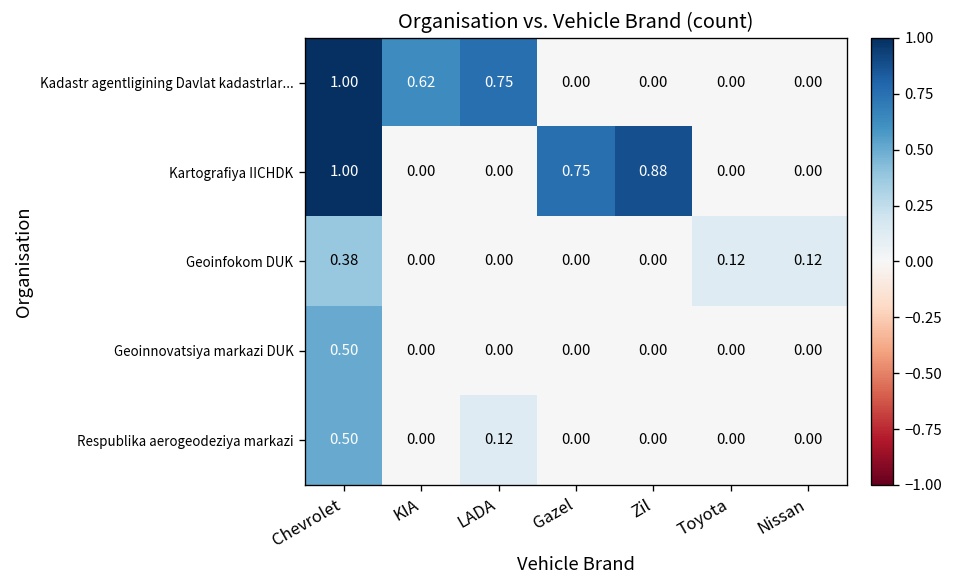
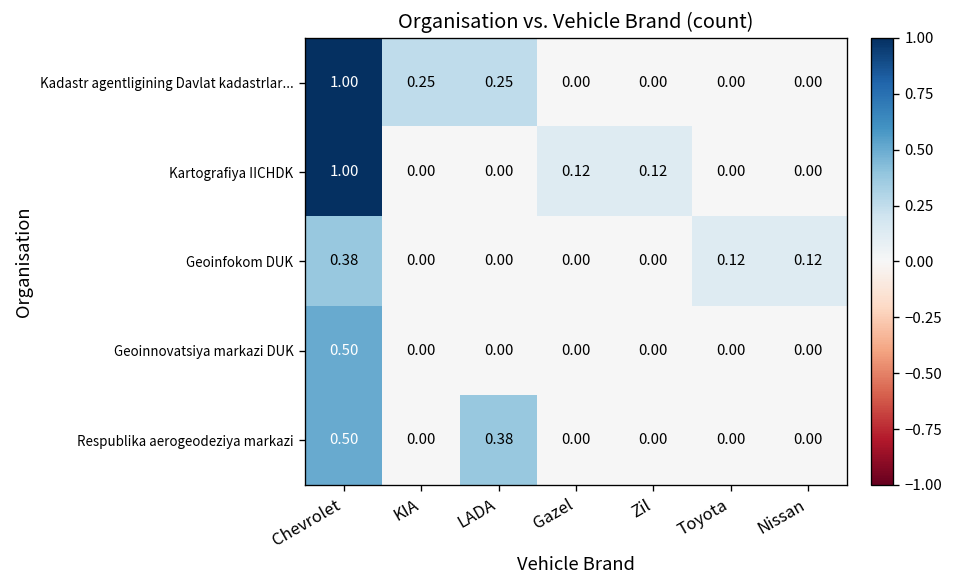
Kadastr agentligining Davlat kadastrlar..., KIA: 0.62 -> 0.25
Kadastr agentligining Davlat kadastrlar..., LADA: 0.75 -> 0.25
Kartografiya IICHDK, Gazel: 0.75 -> 0.12
Kartografiya IICHDK, Zil: 0.88 -> 0.12
Respublika aerogeodeziya markazi, LADA: 0.12 -> 0.38
